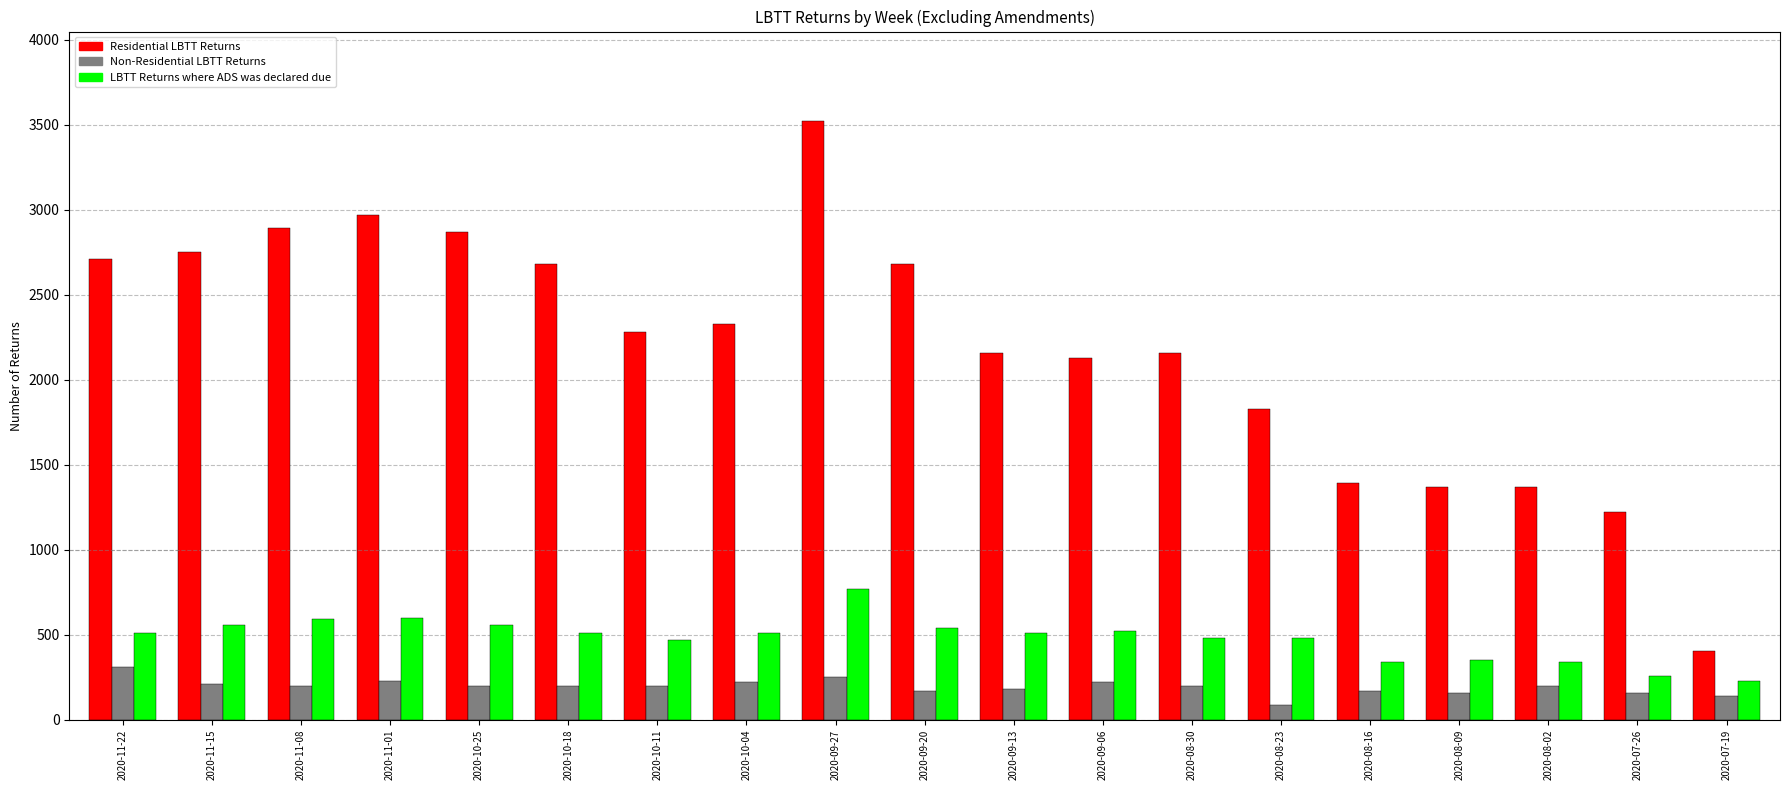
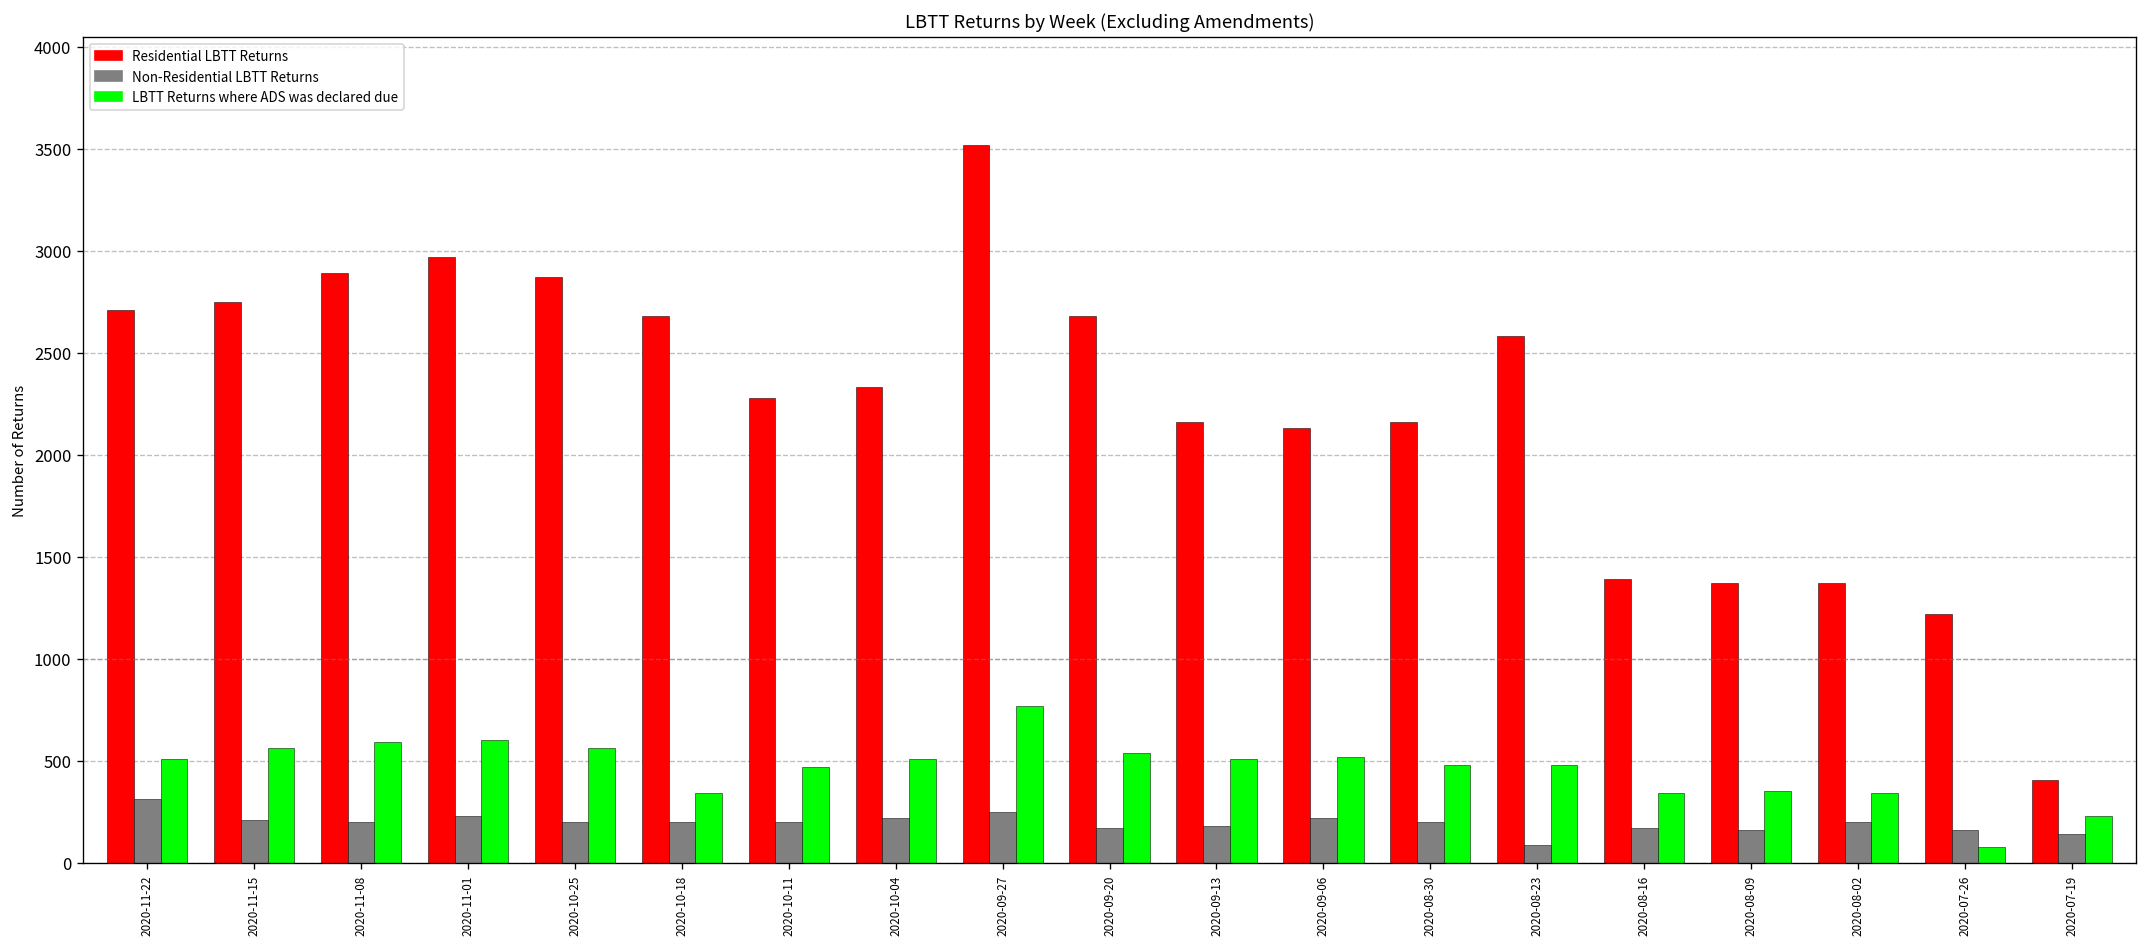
LBTT Returns where ADS was declared due, 2020-10-18: 510 -> 340
Residential LBTT Returns, 2020-08-23: 1830 -> 2580
LBTT Returns where ADS was declared due, 2020-07-26: 260 -> 80
